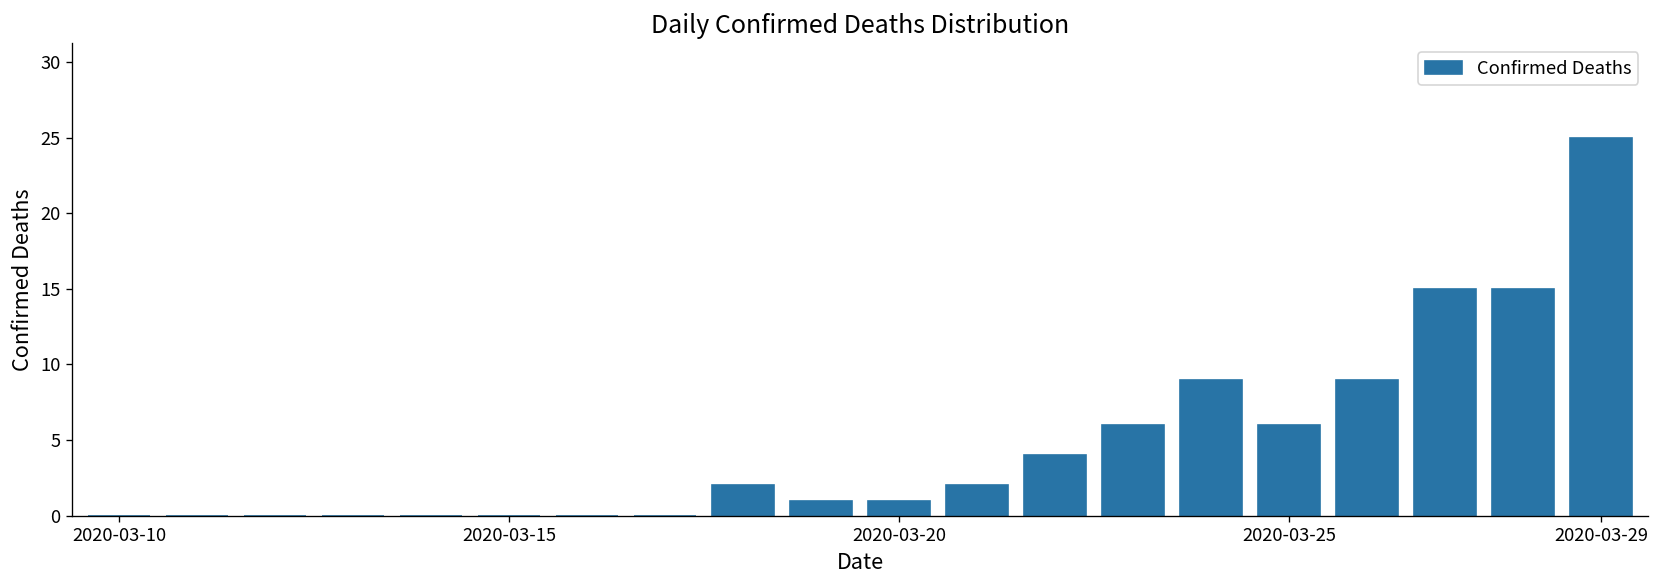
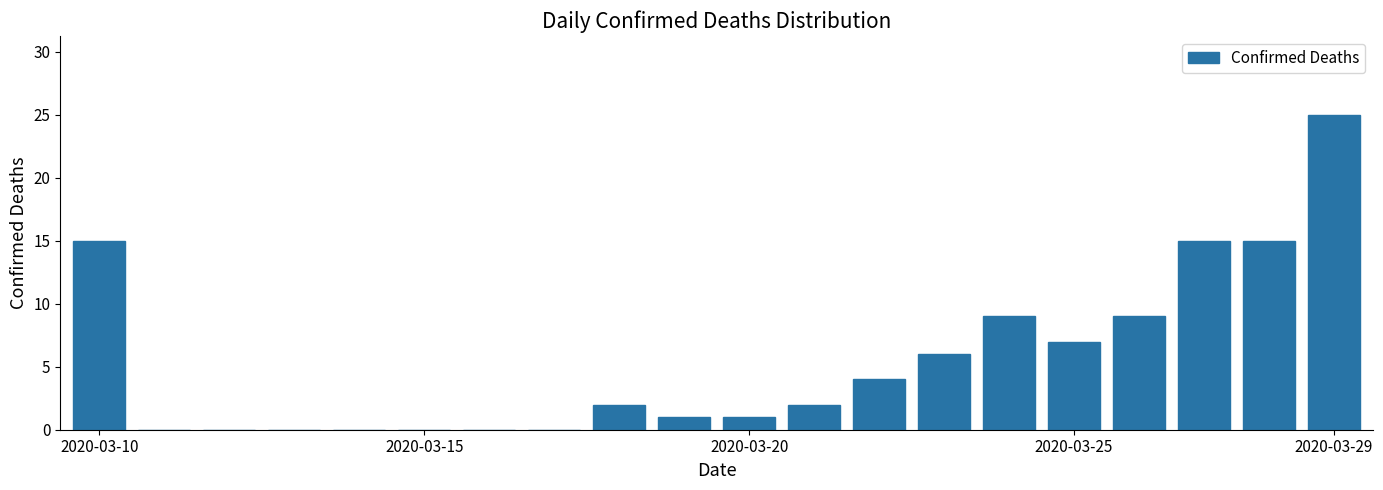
2020-03-10: 0 -> 15
2020-03-25: 6 -> 7
